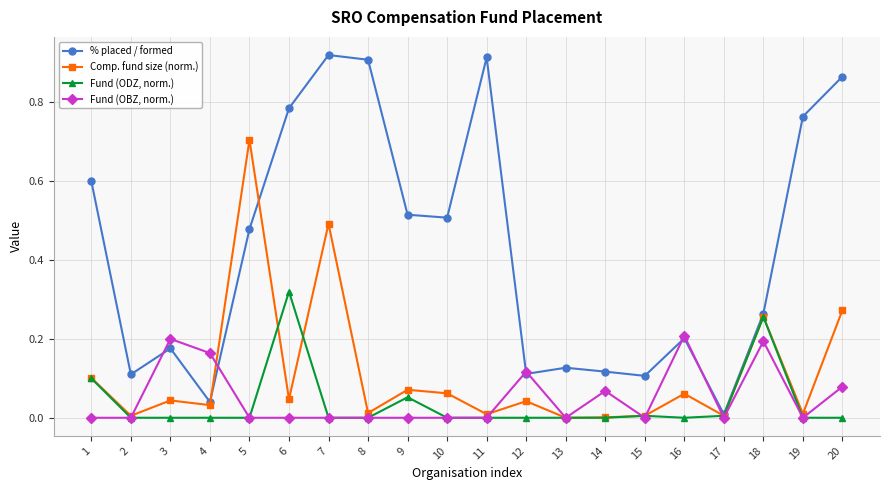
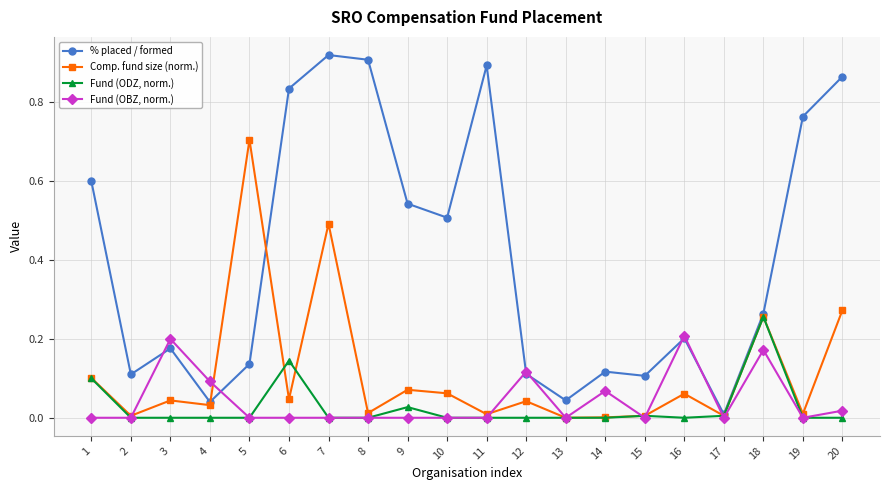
Fund (OBZ, norm.), 4: 0.16 -> 0.09
% placed / formed, 5: 0.48 -> 0.14
% placed / formed, 6: 0.79 -> 0.84
Fund (ODZ, norm.), 6: 0.32 -> 0.15
% placed / formed, 9: 0.52 -> 0.54
Fund (ODZ, norm.), 9: 0.05 -> 0.03
% placed / formed, 11: 0.91 -> 0.89
% placed / formed, 13: 0.13 -> 0.04
Fund (OBZ, norm.), 18: 0.19 -> 0.17
Fund (OBZ, norm.), 20: 0.08 -> 0.02
